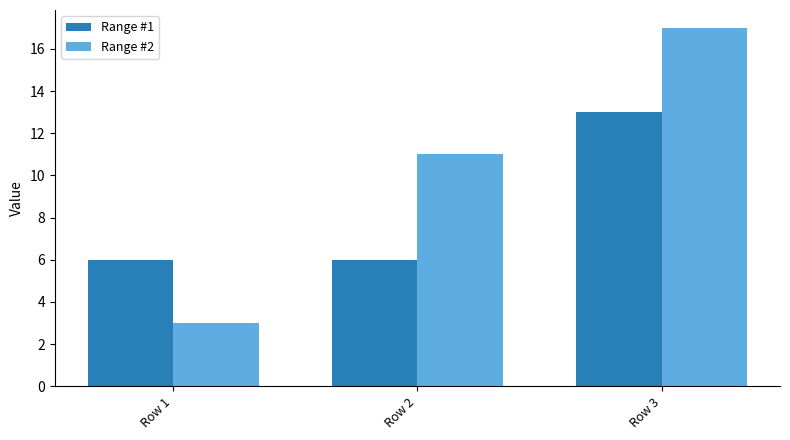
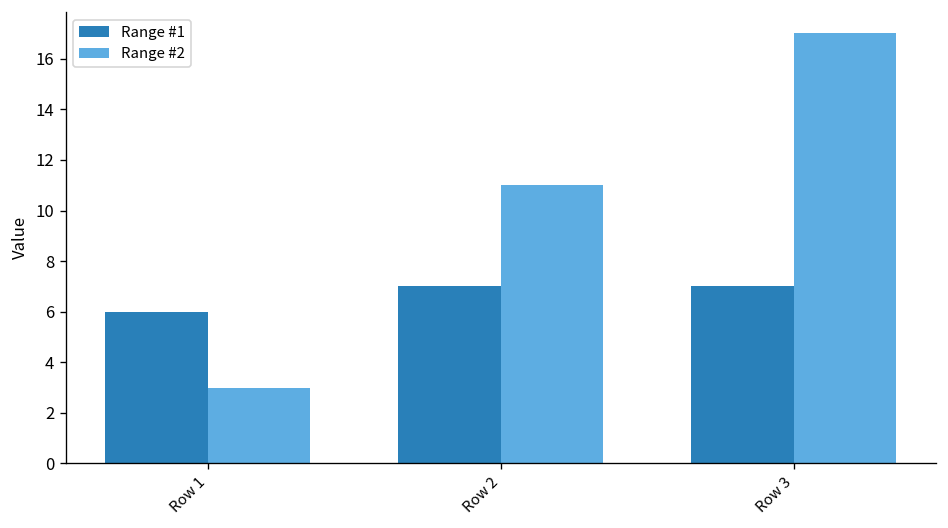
Range #1, Row 2: 6 -> 7
Range #1, Row 3: 13 -> 7
